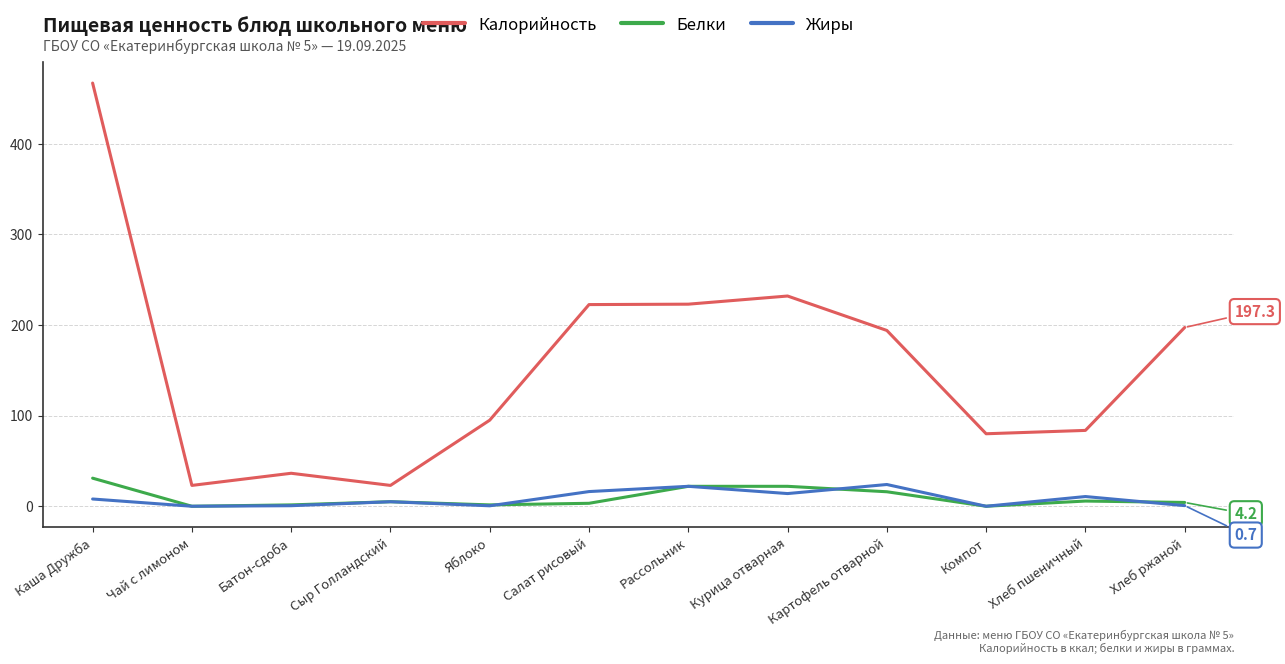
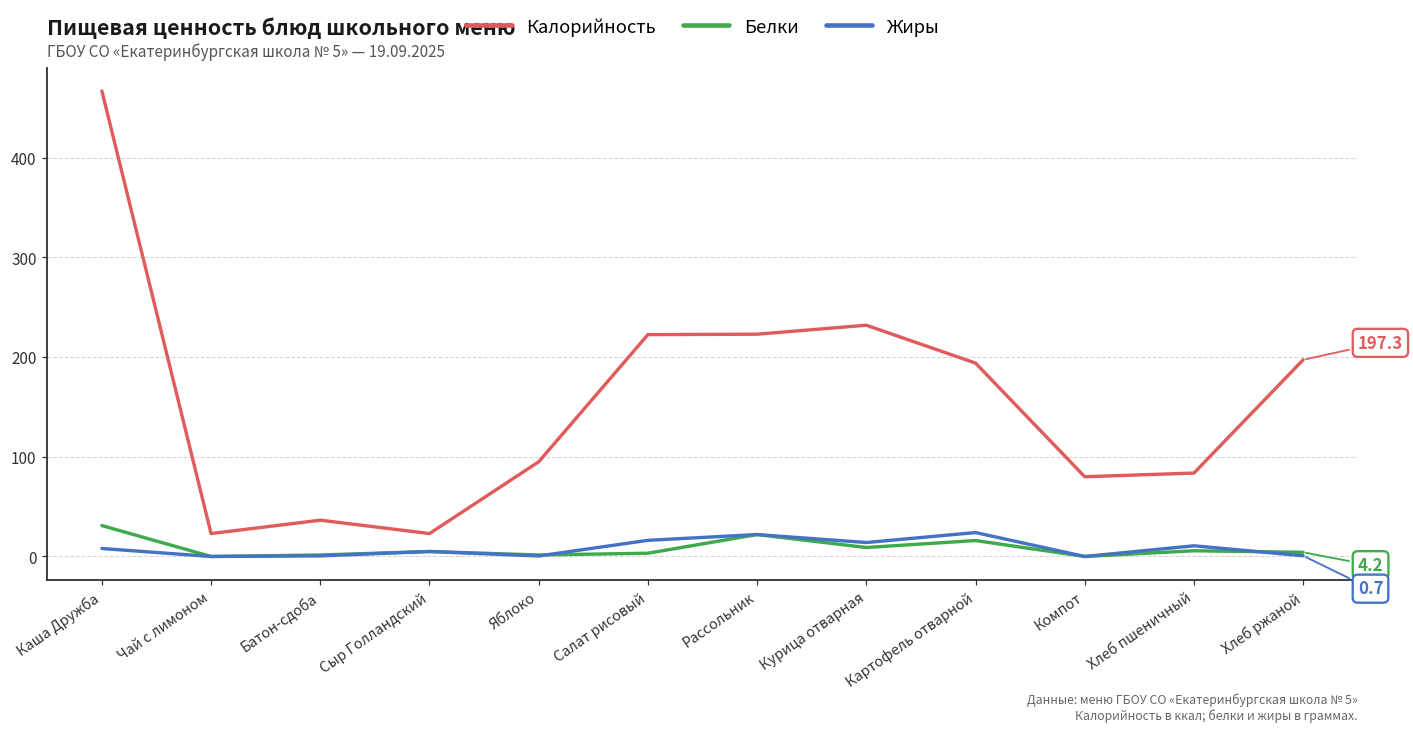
Белки, Курица отварная: 20 -> 10
